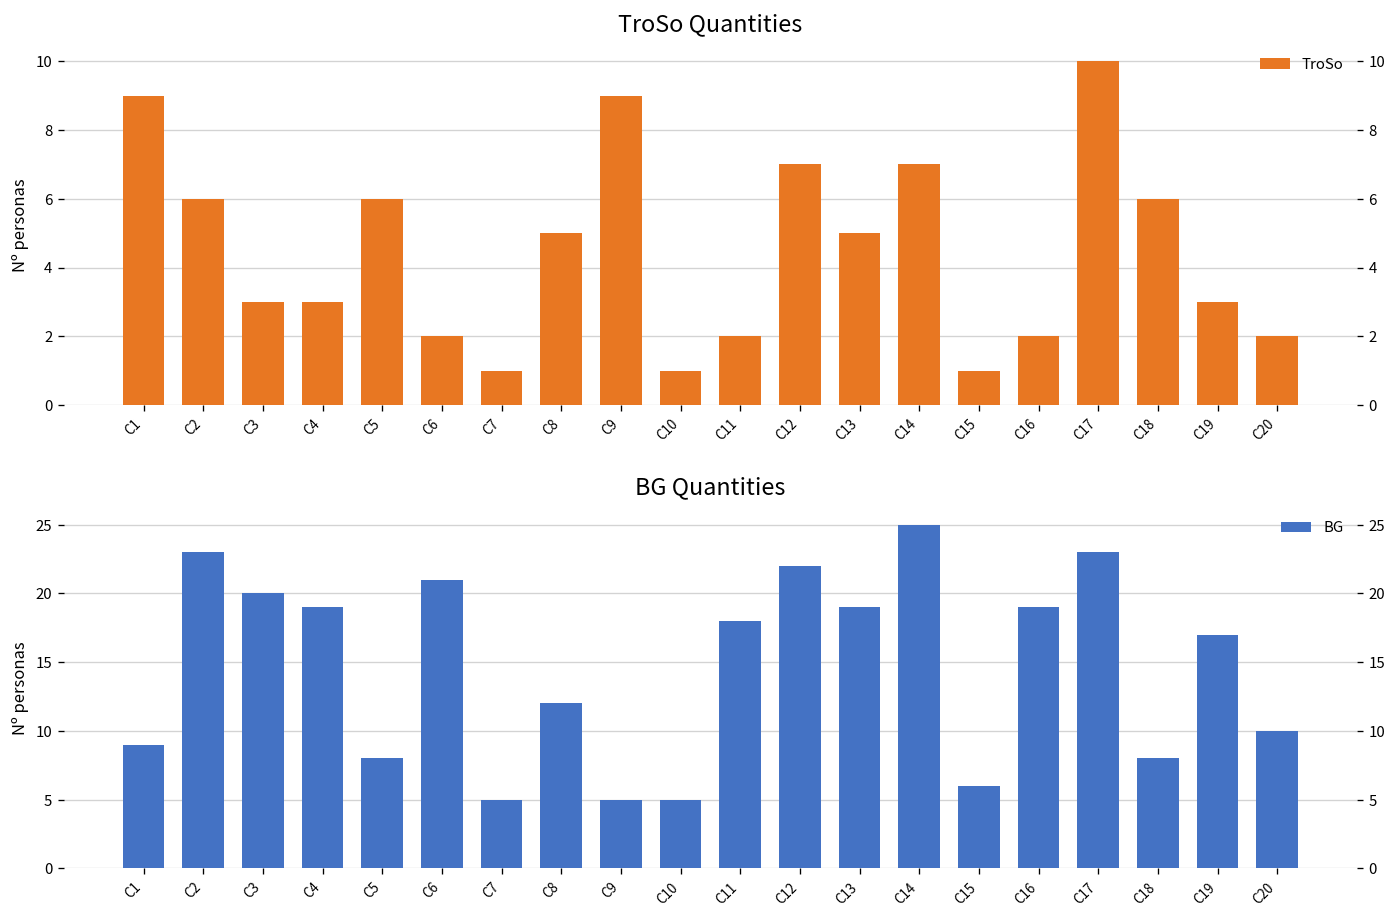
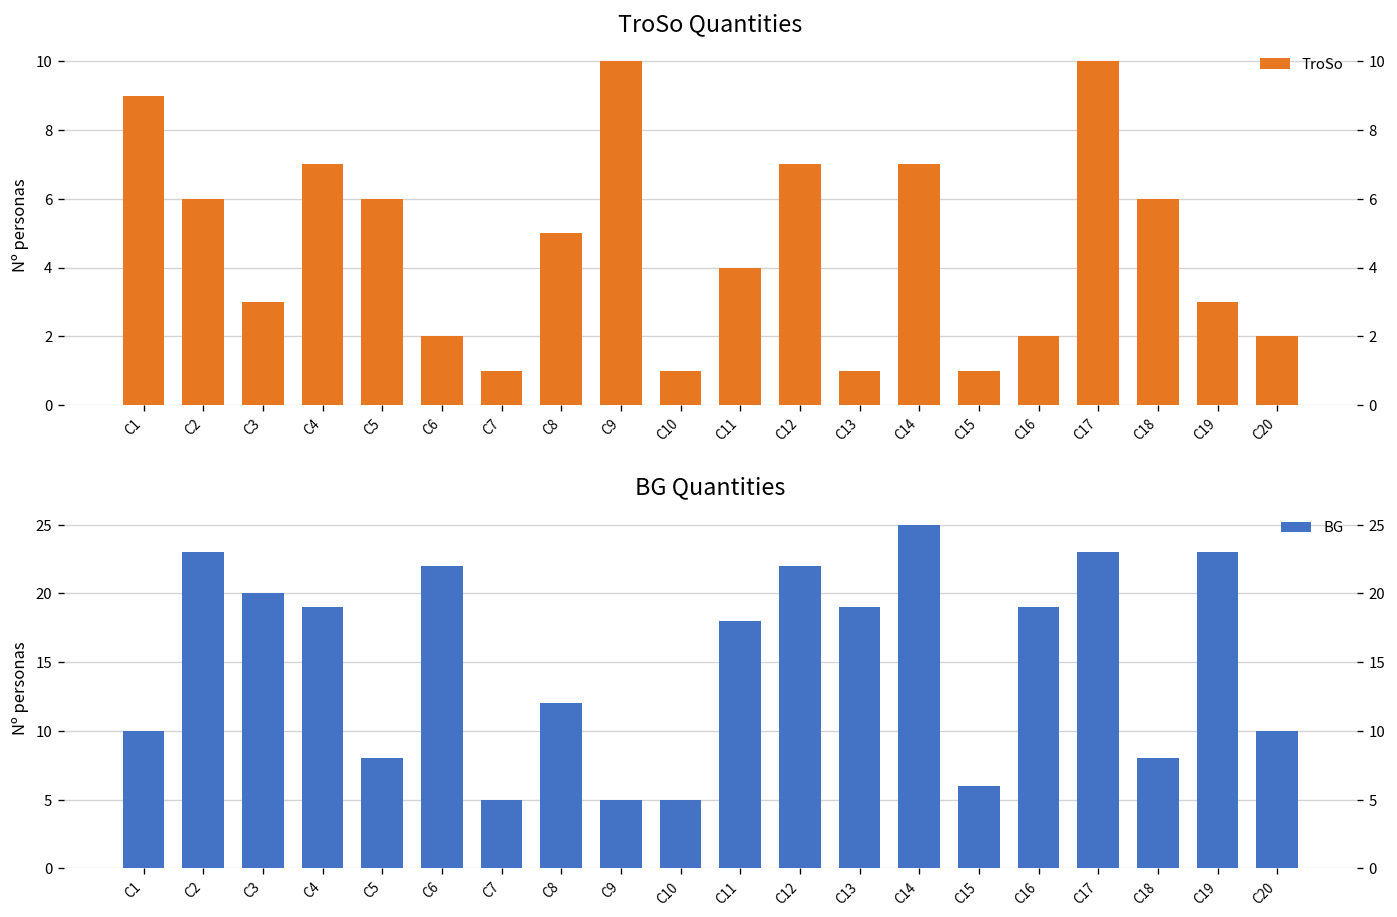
TroSo Quantities, C4: 3 -> 7
TroSo Quantities, C9: 9 -> 10
TroSo Quantities, C11: 2 -> 4
TroSo Quantities, C13: 5 -> 1
BG Quantities, C1: 9 -> 10
BG Quantities, C6: 21 -> 22
BG Quantities, C19: 17 -> 23
